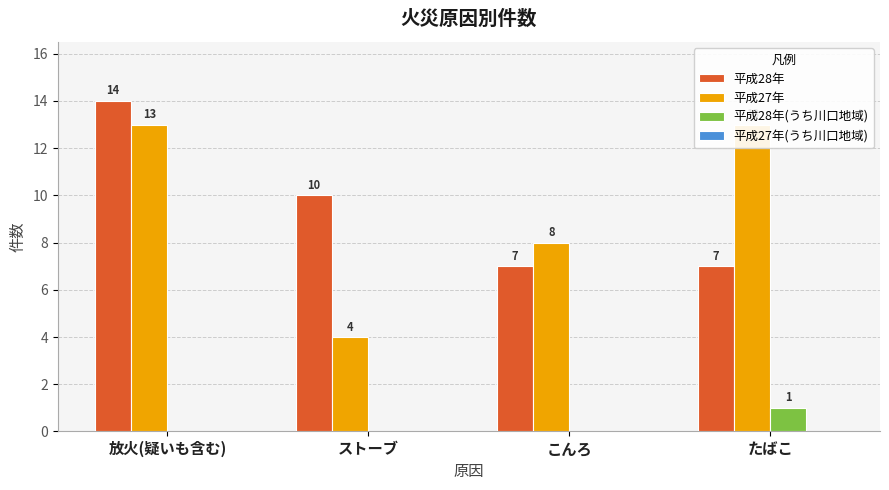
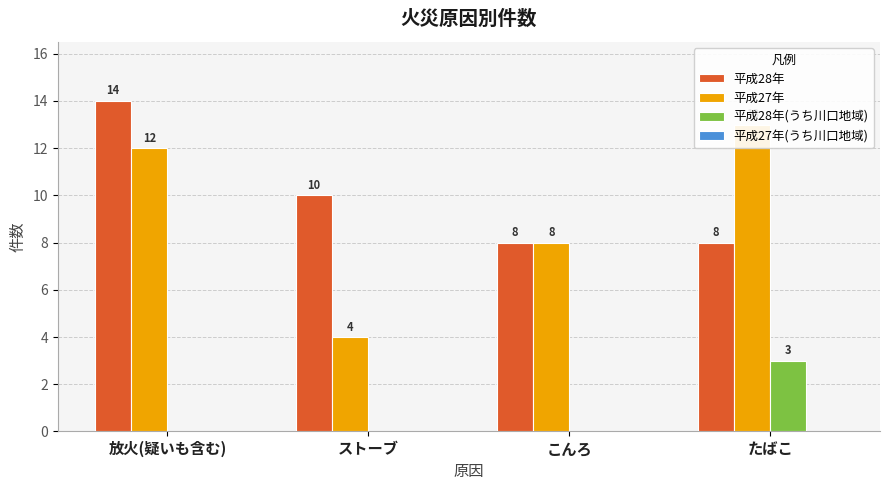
平成27年, 放火(疑いも含む): 13 -> 12
平成28年, こんろ: 7 -> 8
平成28年, たばこ: 7 -> 8
平成28年(うち川口地域), たばこ: 1 -> 3
